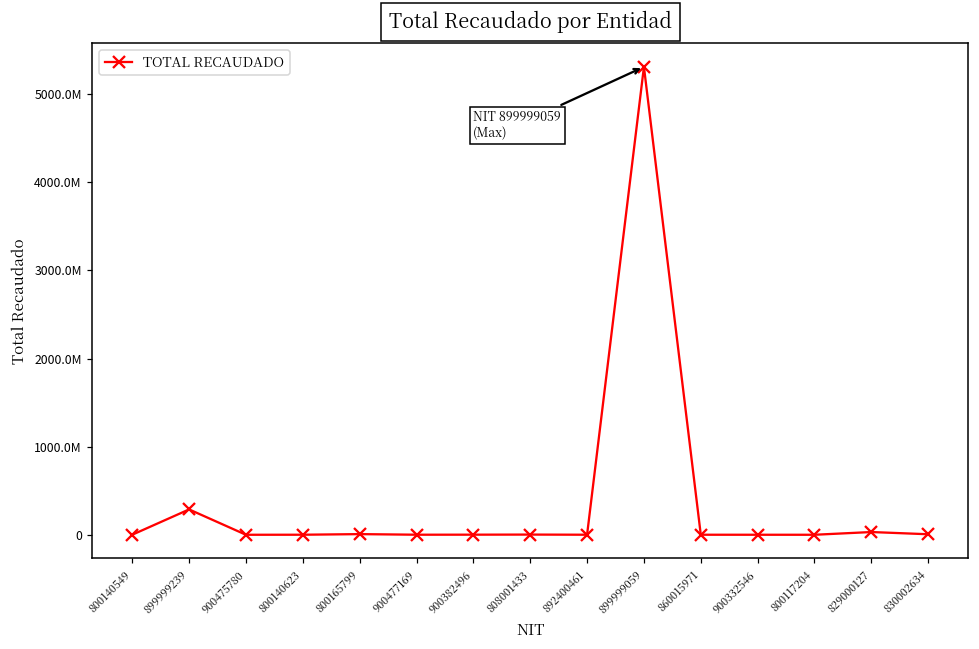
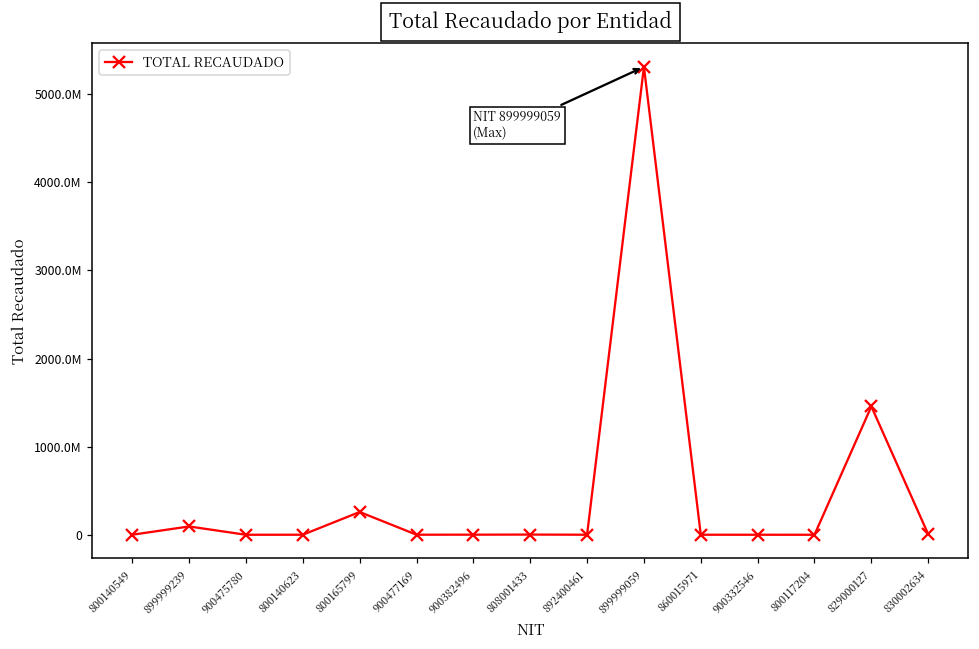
899999239: 300000000 -> 100000000
800165799: 0 -> 300000000
829000127: 0 -> 1500000000
